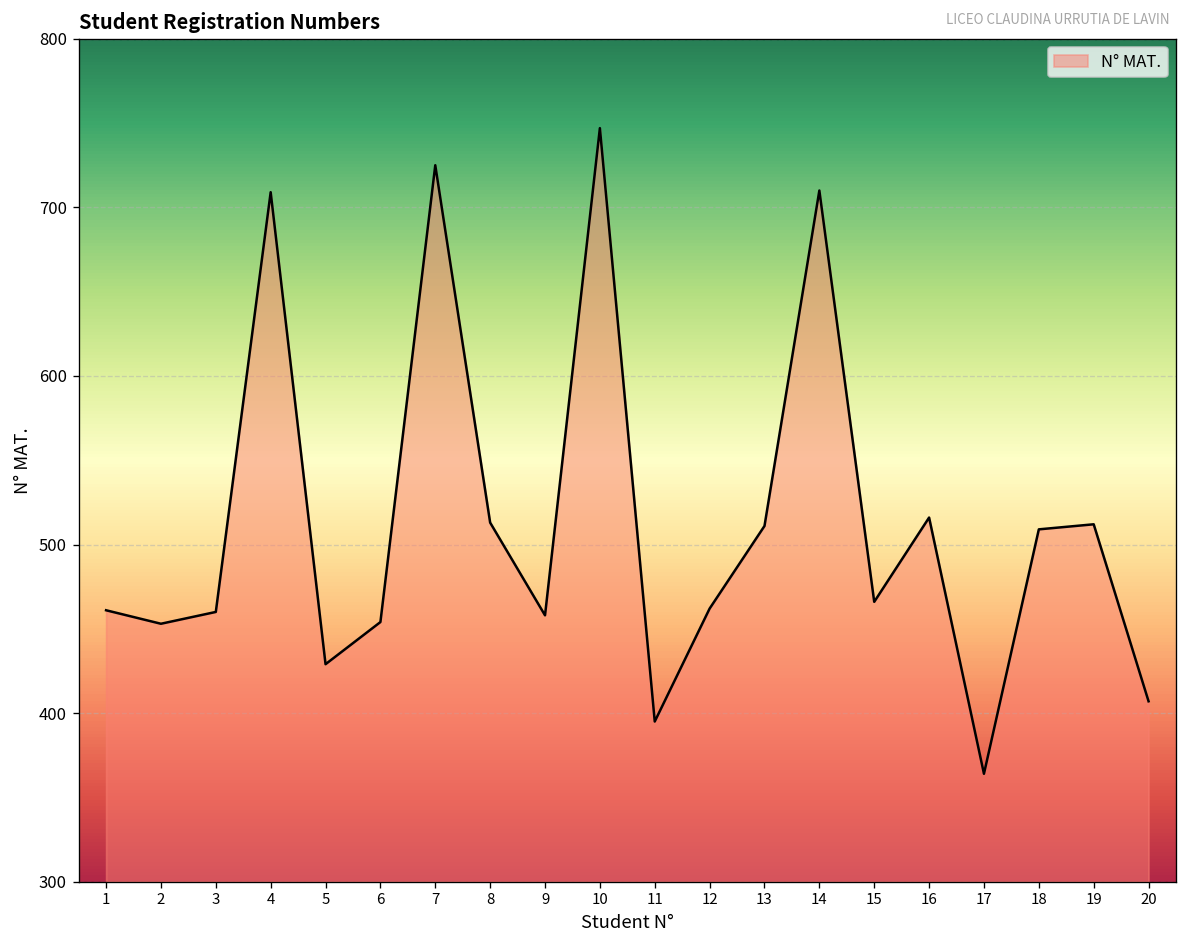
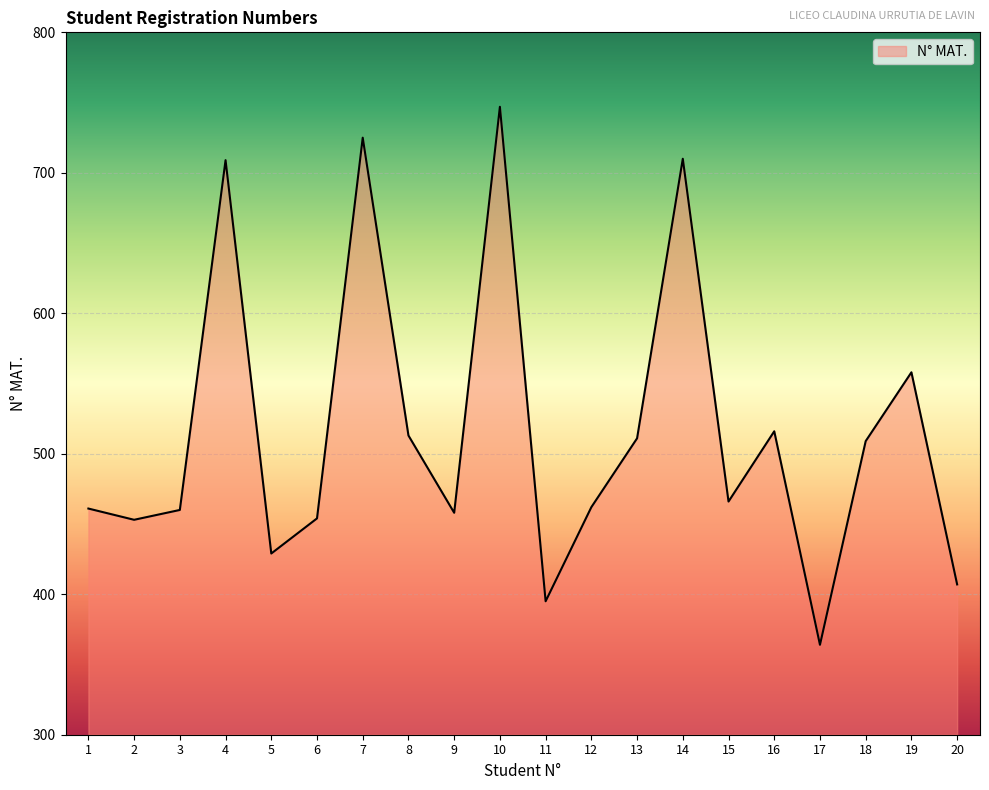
19: 512 -> 558
